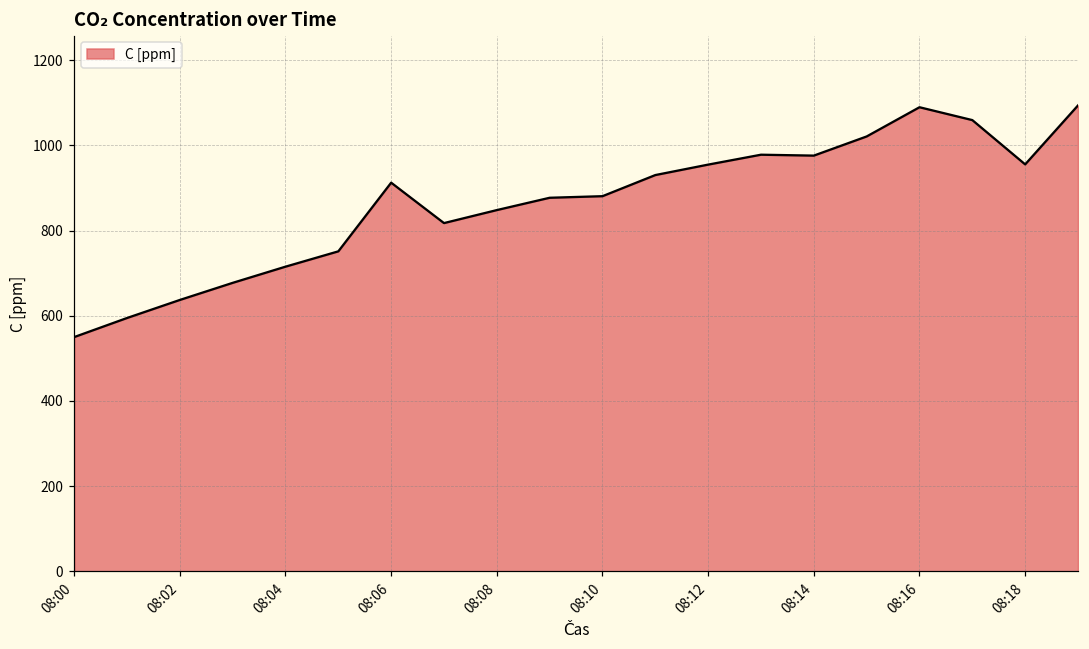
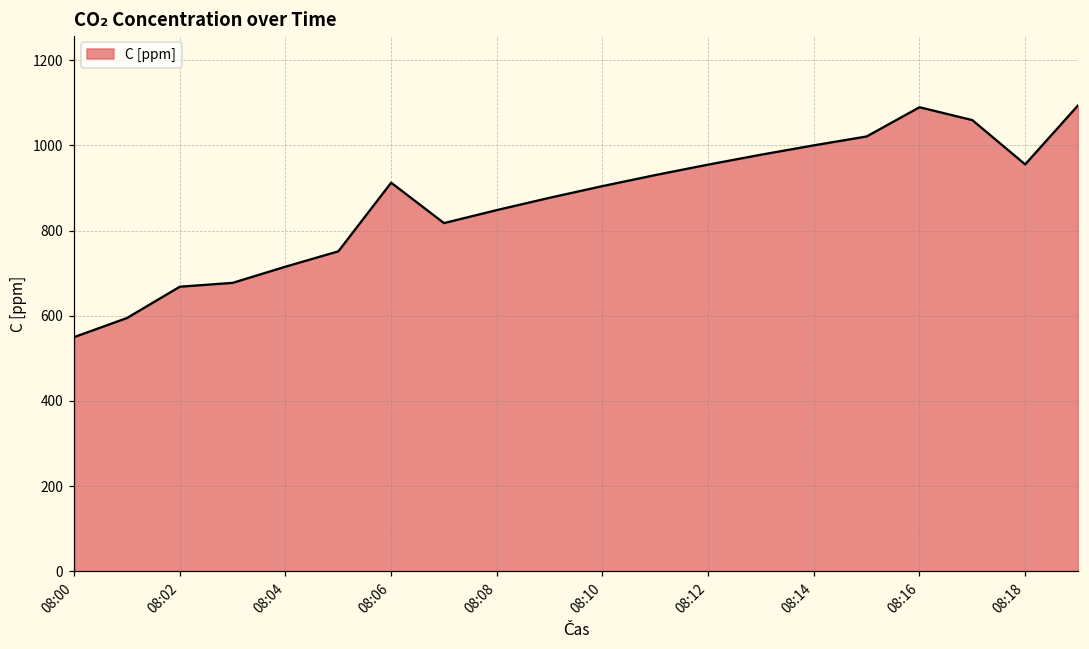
08:02: 640 -> 670
08:10: 880 -> 900
08:14: 980 -> 1000
